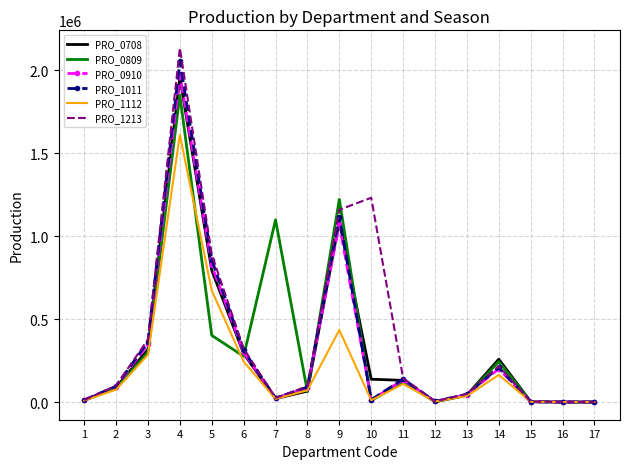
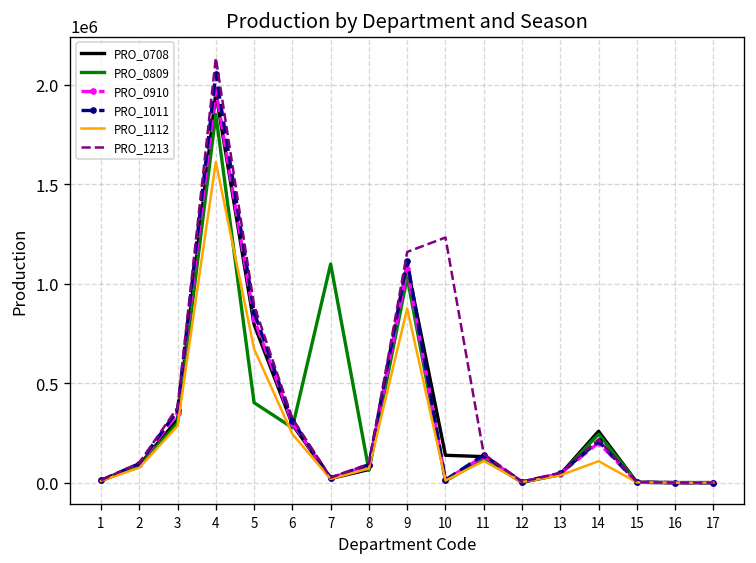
PRO_0809, 9: 1220000 -> 1030000
PRO_1112, 9: 430000 -> 880000
PRO_1112, 14: 160000 -> 110000
